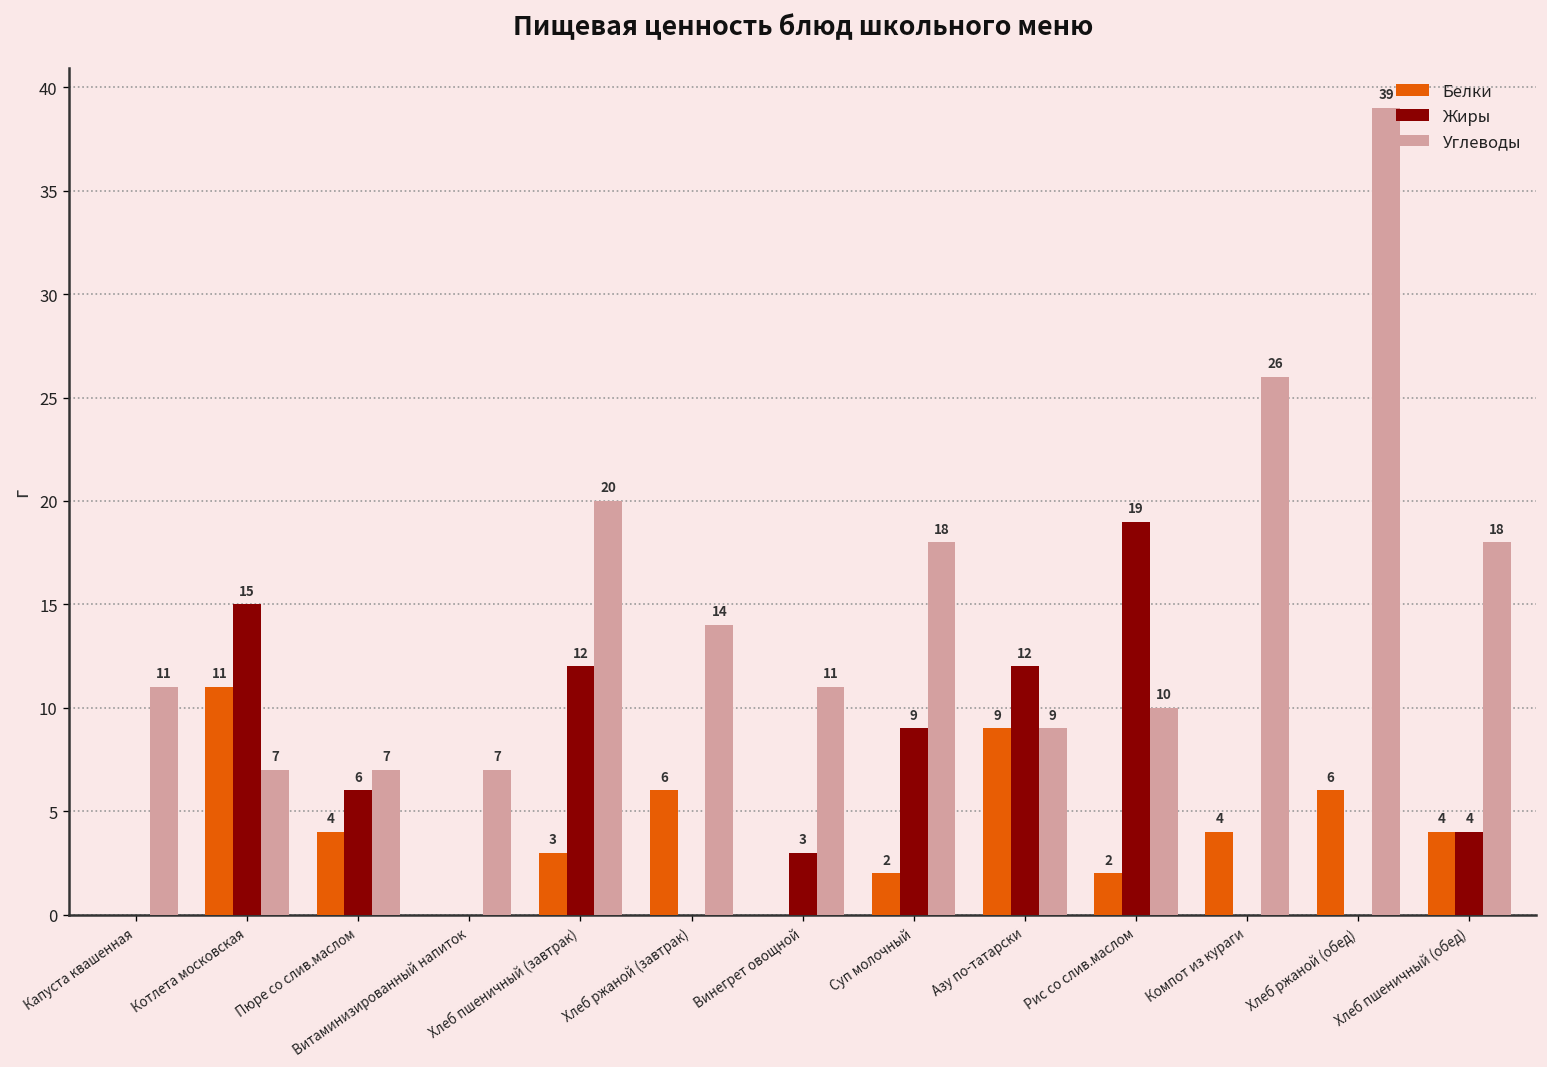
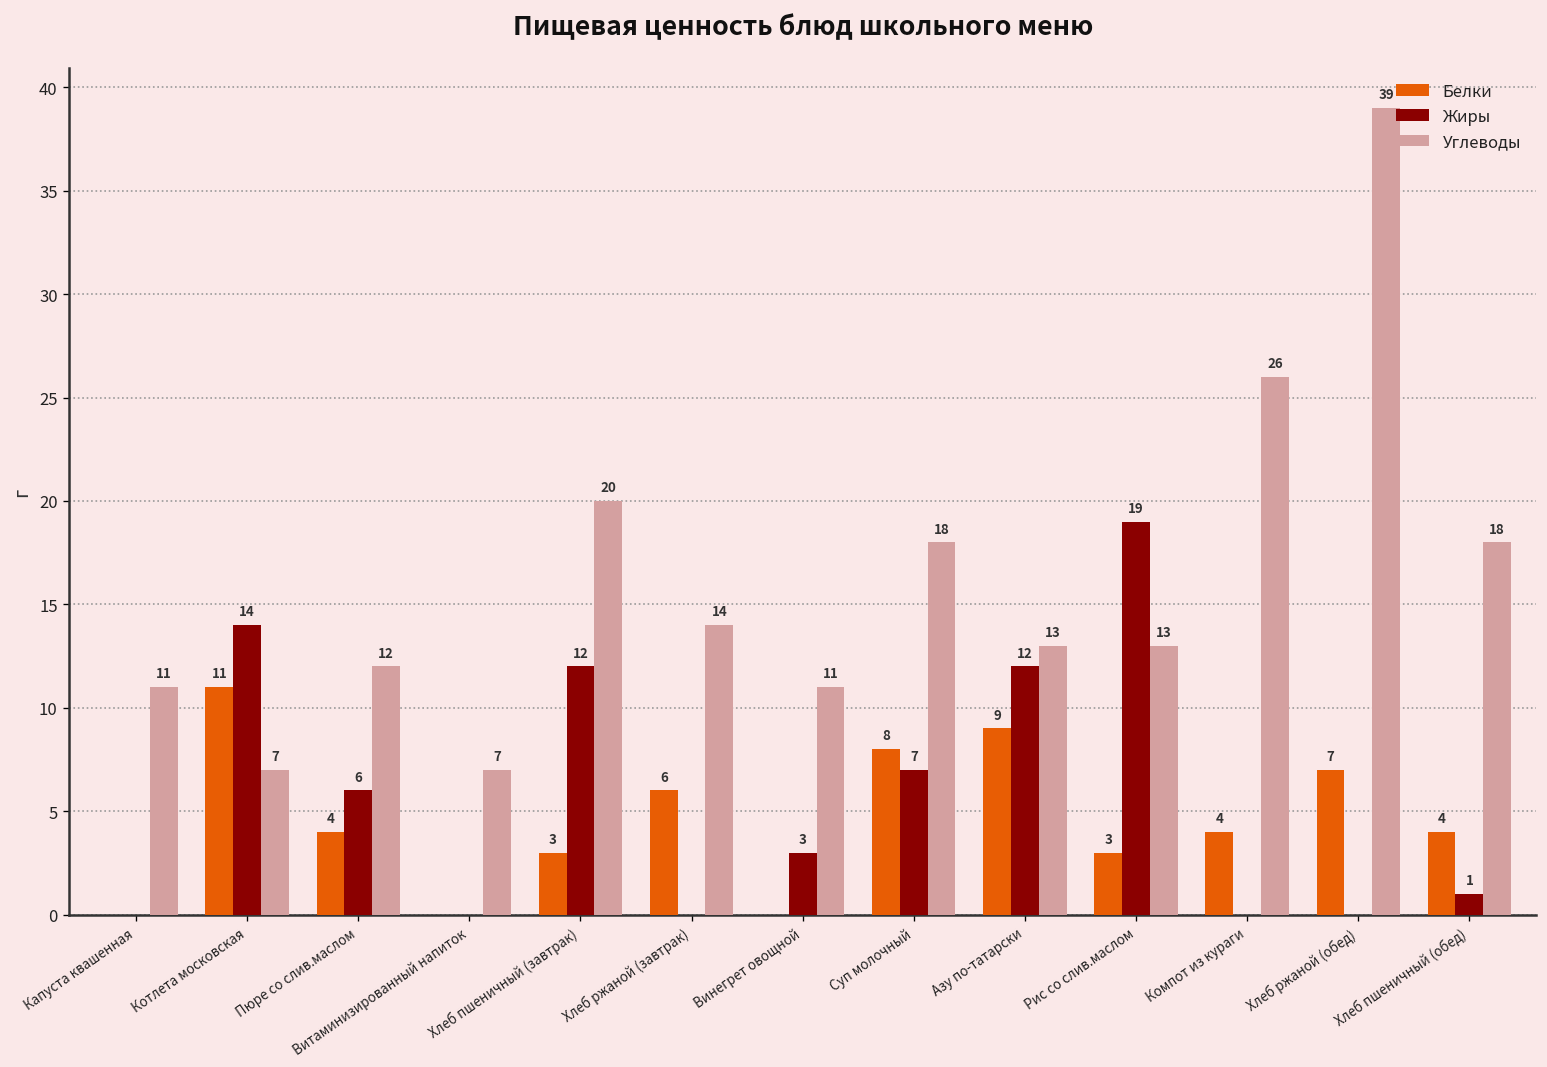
Жиры, Котлета московская: 15 -> 14
Углеводы, Пюре со слив.маслом: 7 -> 12
Белки, Суп молочный: 2 -> 8
Жиры, Суп молочный: 9 -> 7
Углеводы, Азу по-татарски: 9 -> 13
Белки, Рис со слив.маслом: 2 -> 3
Углеводы, Рис со слив.маслом: 10 -> 13
Белки, Хлеб ржаной (обед): 6 -> 7
Жиры, Хлеб пшеничный (обед): 4 -> 1
